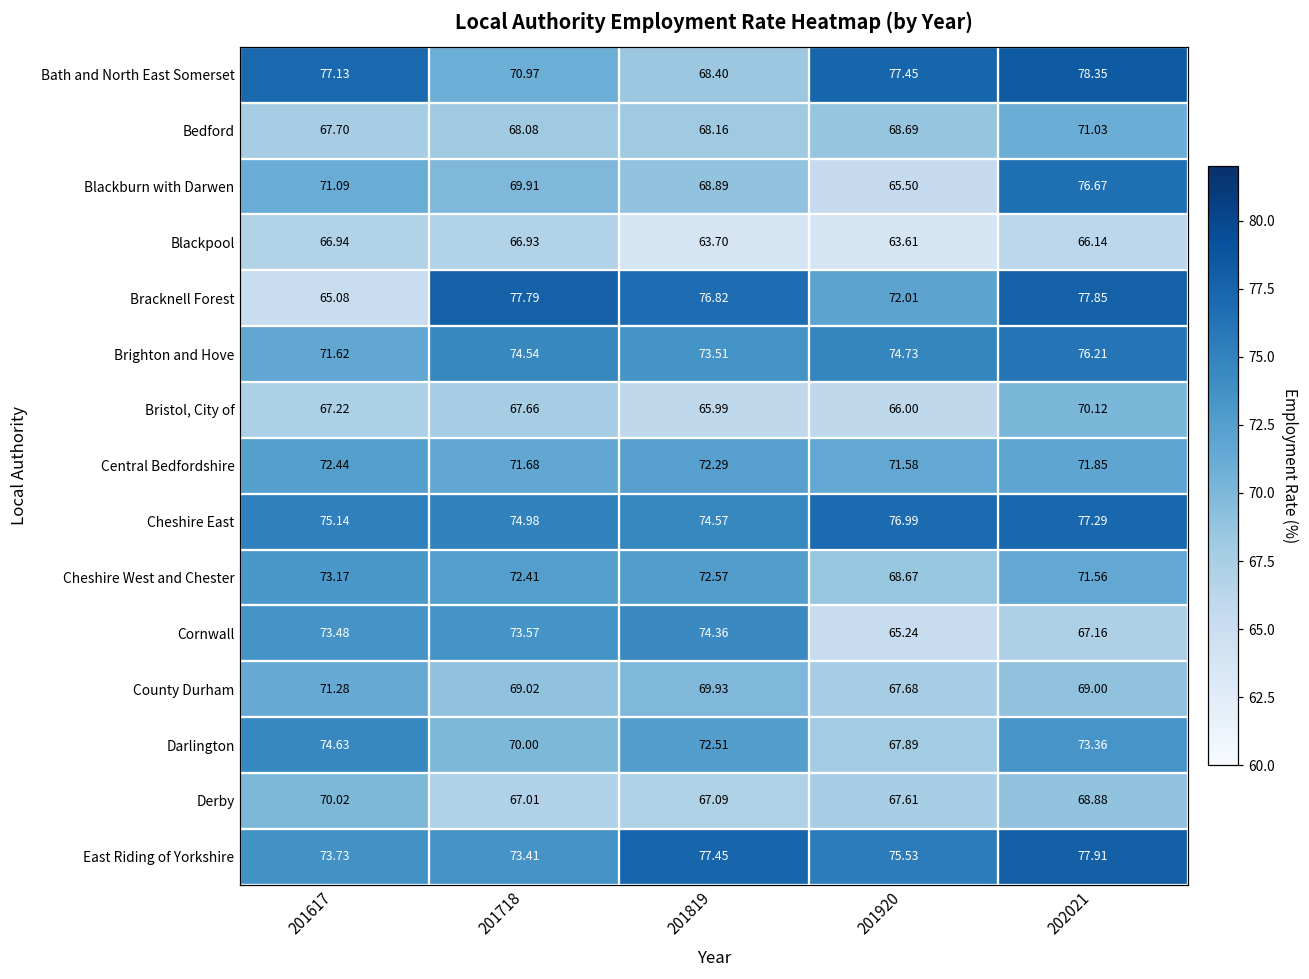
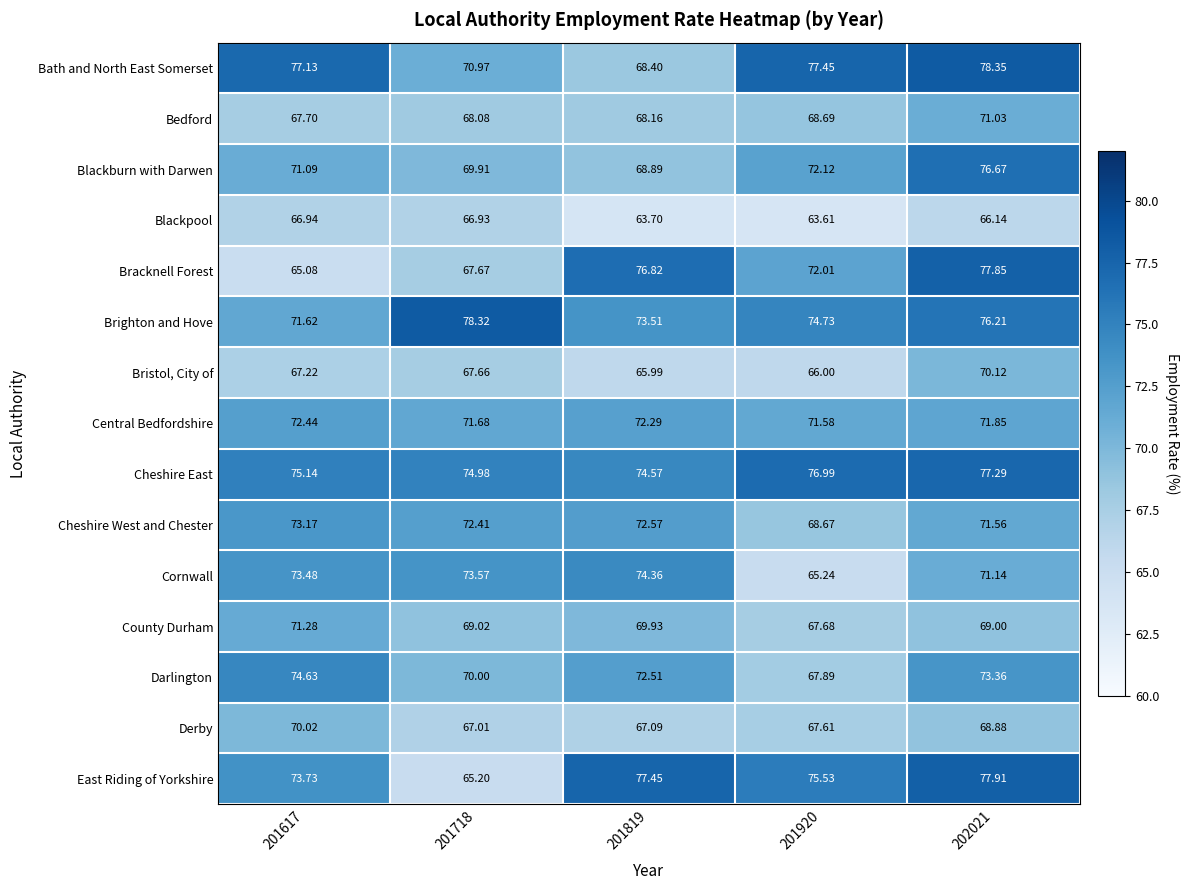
Blackburn with Darwen, 201920: 65.50 -> 72.12
Bracknell Forest, 201718: 77.79 -> 67.67
Brighton and Hove, 201718: 74.54 -> 78.32
Cornwall, 202021: 67.16 -> 71.14
East Riding of Yorkshire, 201718: 73.41 -> 65.20
